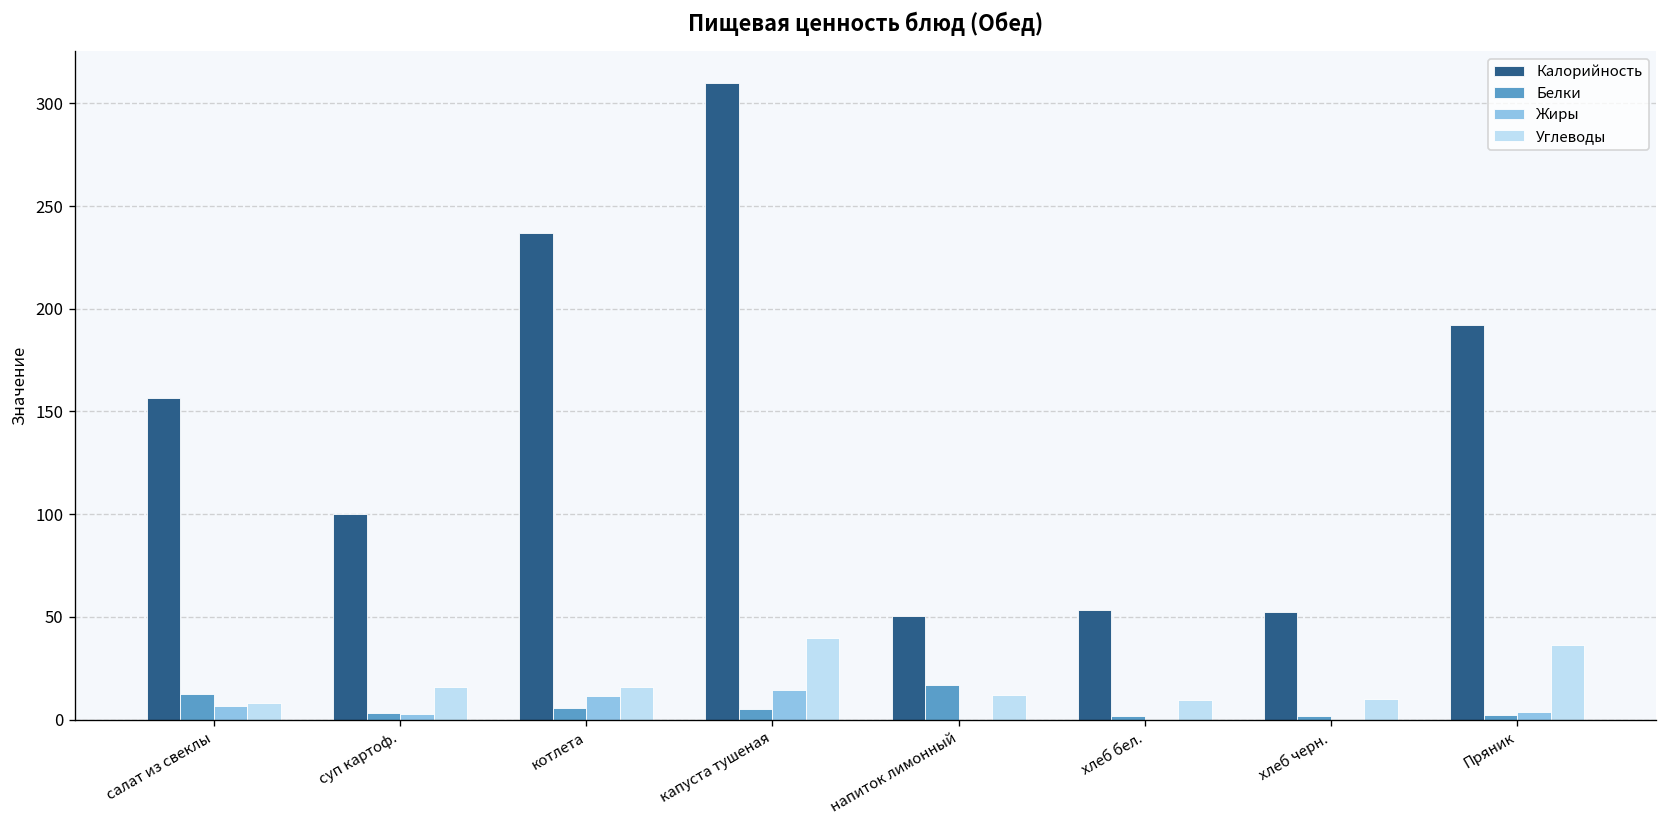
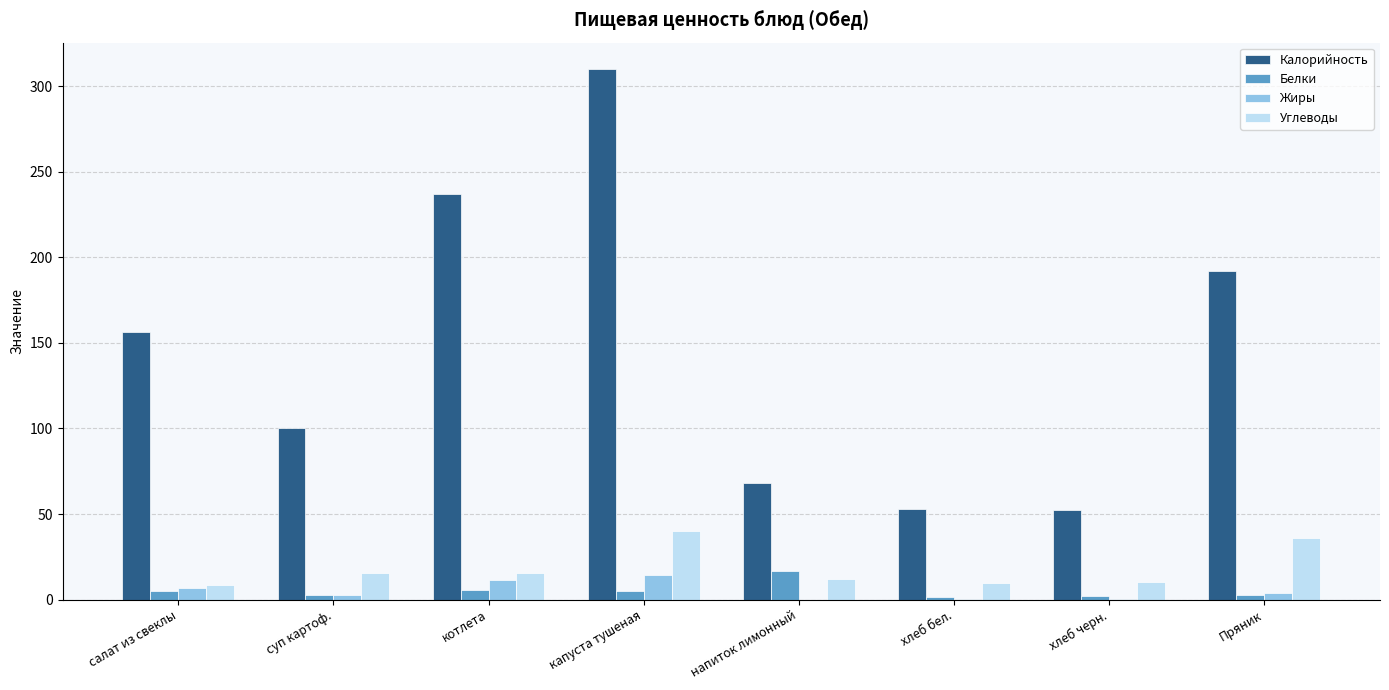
Белки, салат из свеклы: 12 -> 5
Калорийность, напиток лимонный: 51 -> 68
